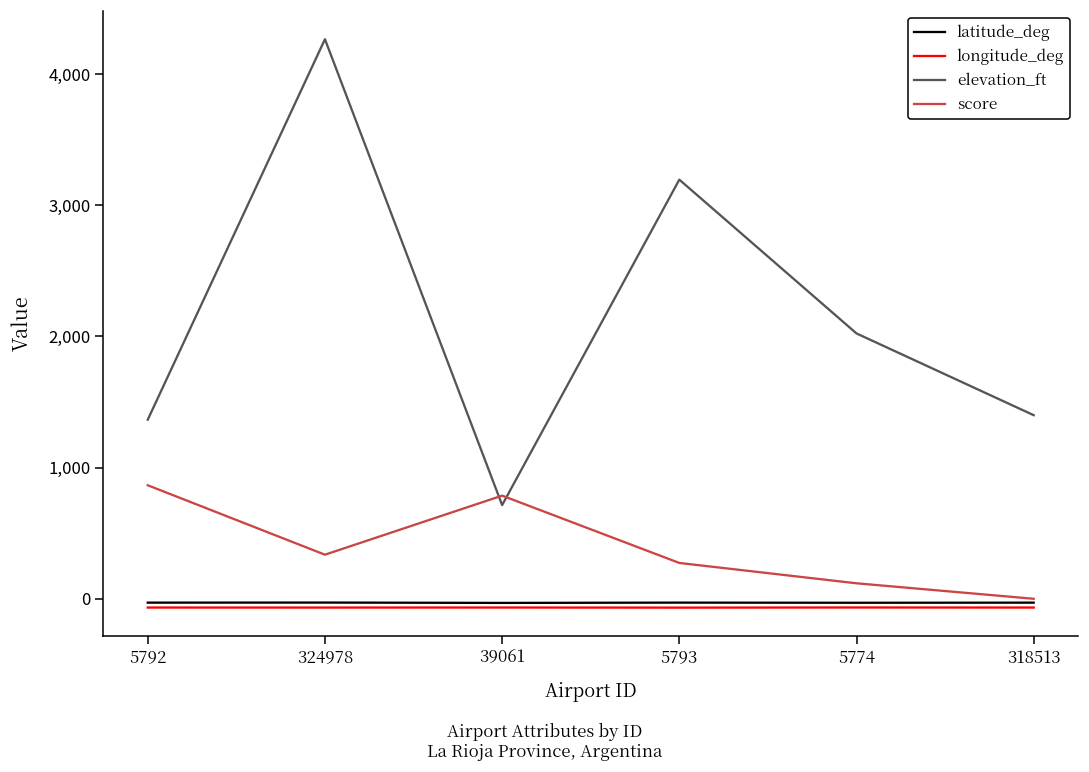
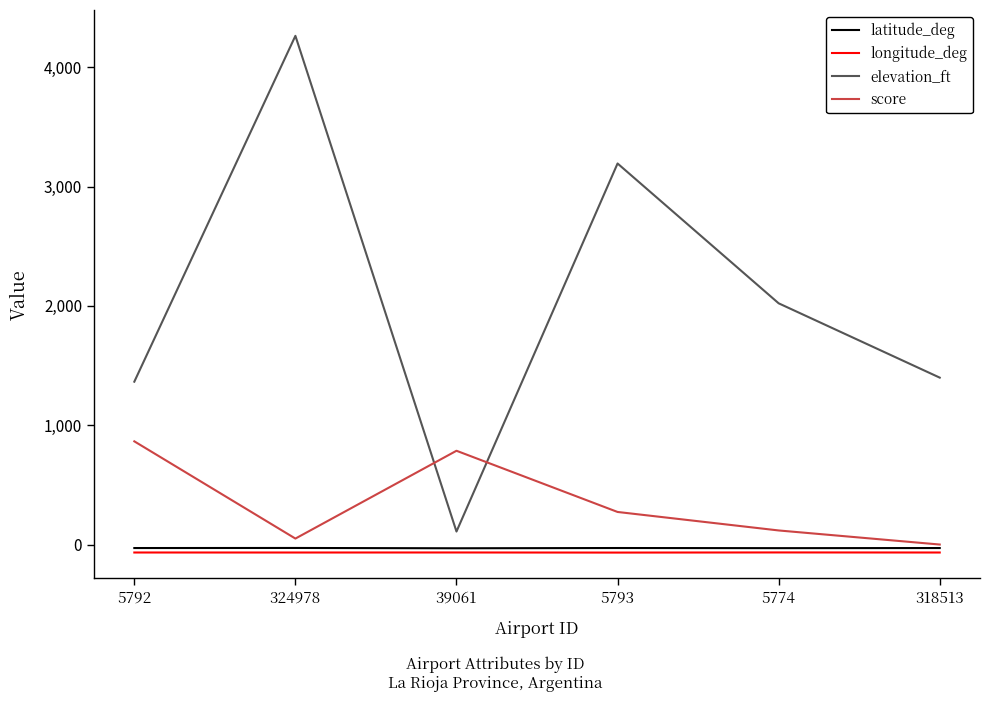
score, 324978: 340 -> 50
elevation_ft, 39061: 710 -> 110
